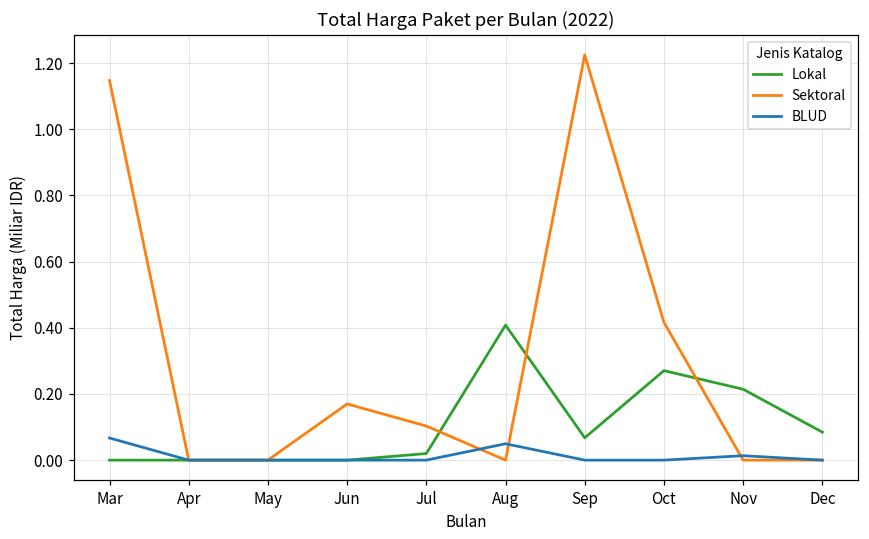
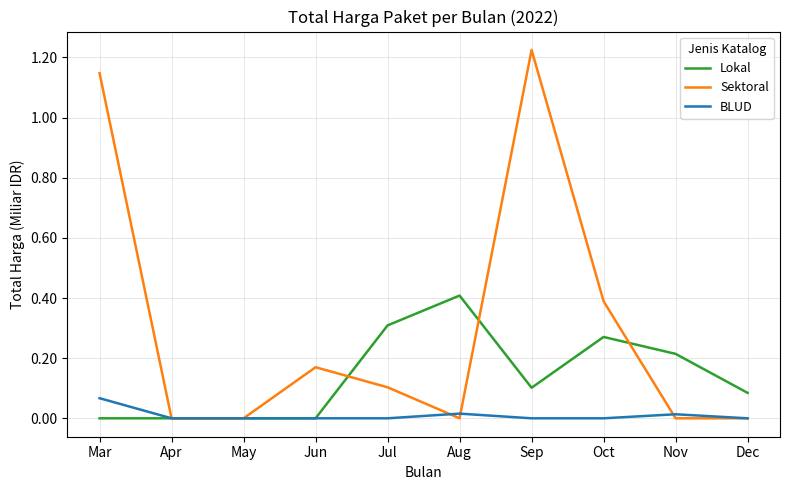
Lokal, Jul: 0.02 -> 0.31
BLUD, Aug: 0.05 -> 0.02
Lokal, Sep: 0.07 -> 0.10
Sektoral, Oct: 0.42 -> 0.39
